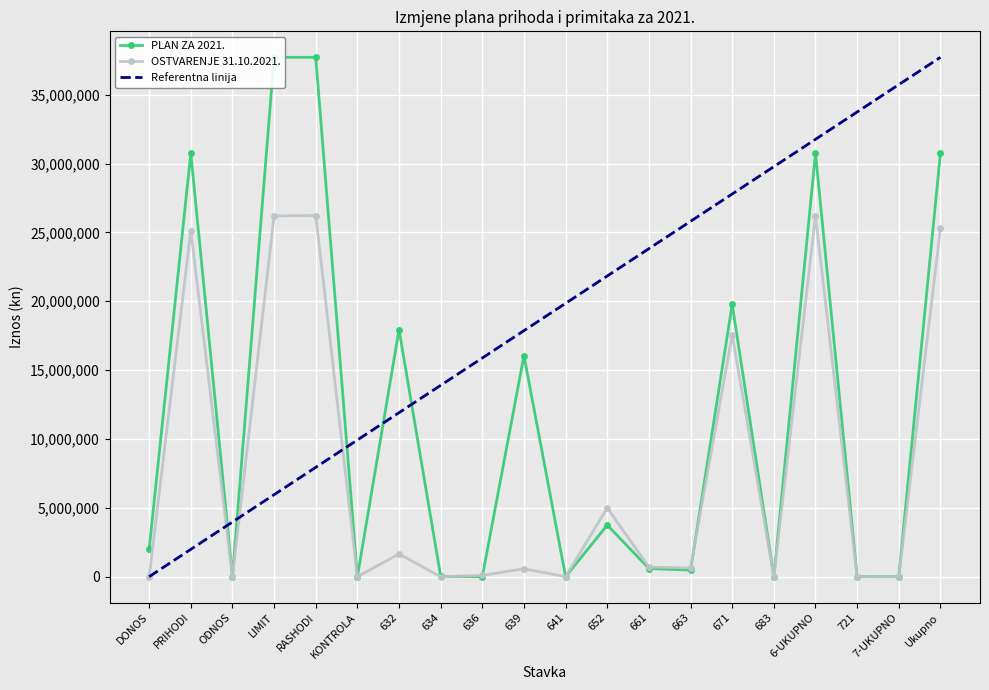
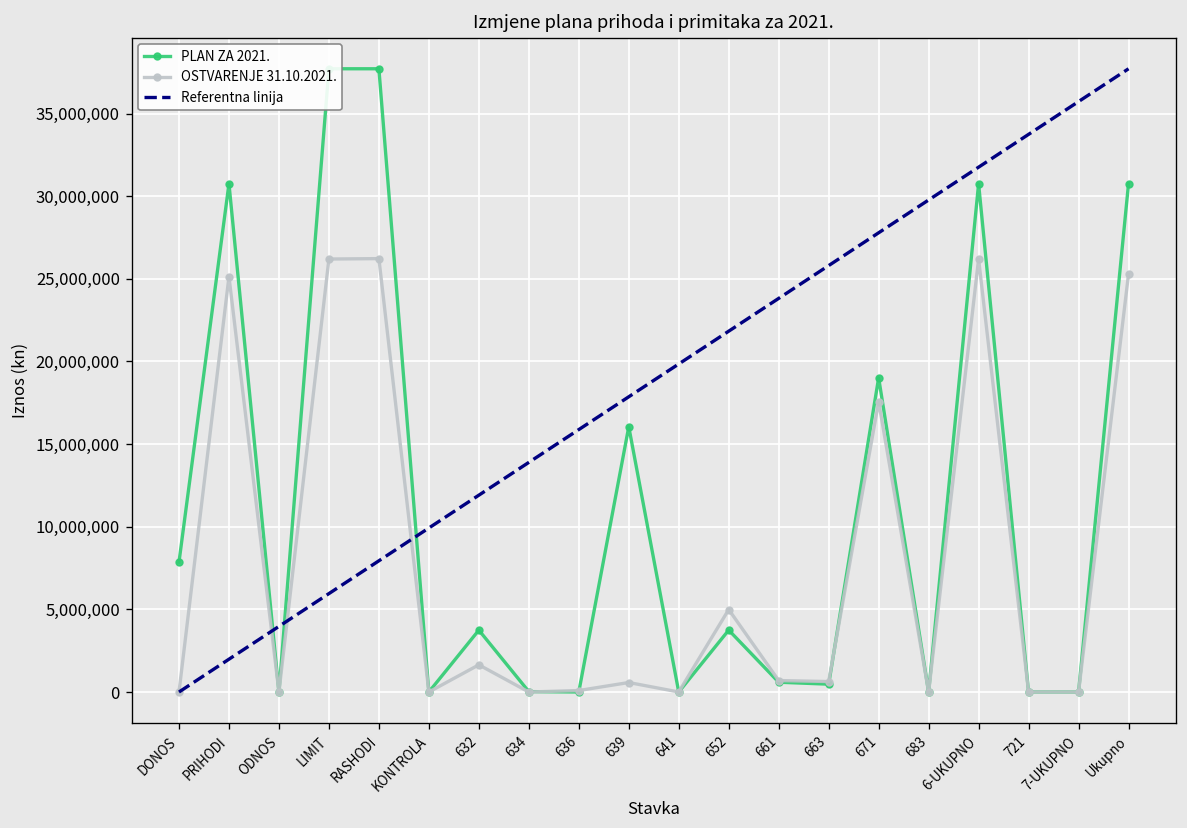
PLAN ZA 2021., DONOS: 2,000,000 -> 7,900,000
PLAN ZA 2021., 632: 17,900,000 -> 3,700,000
PLAN ZA 2021., 671: 19,800,000 -> 19,000,000
